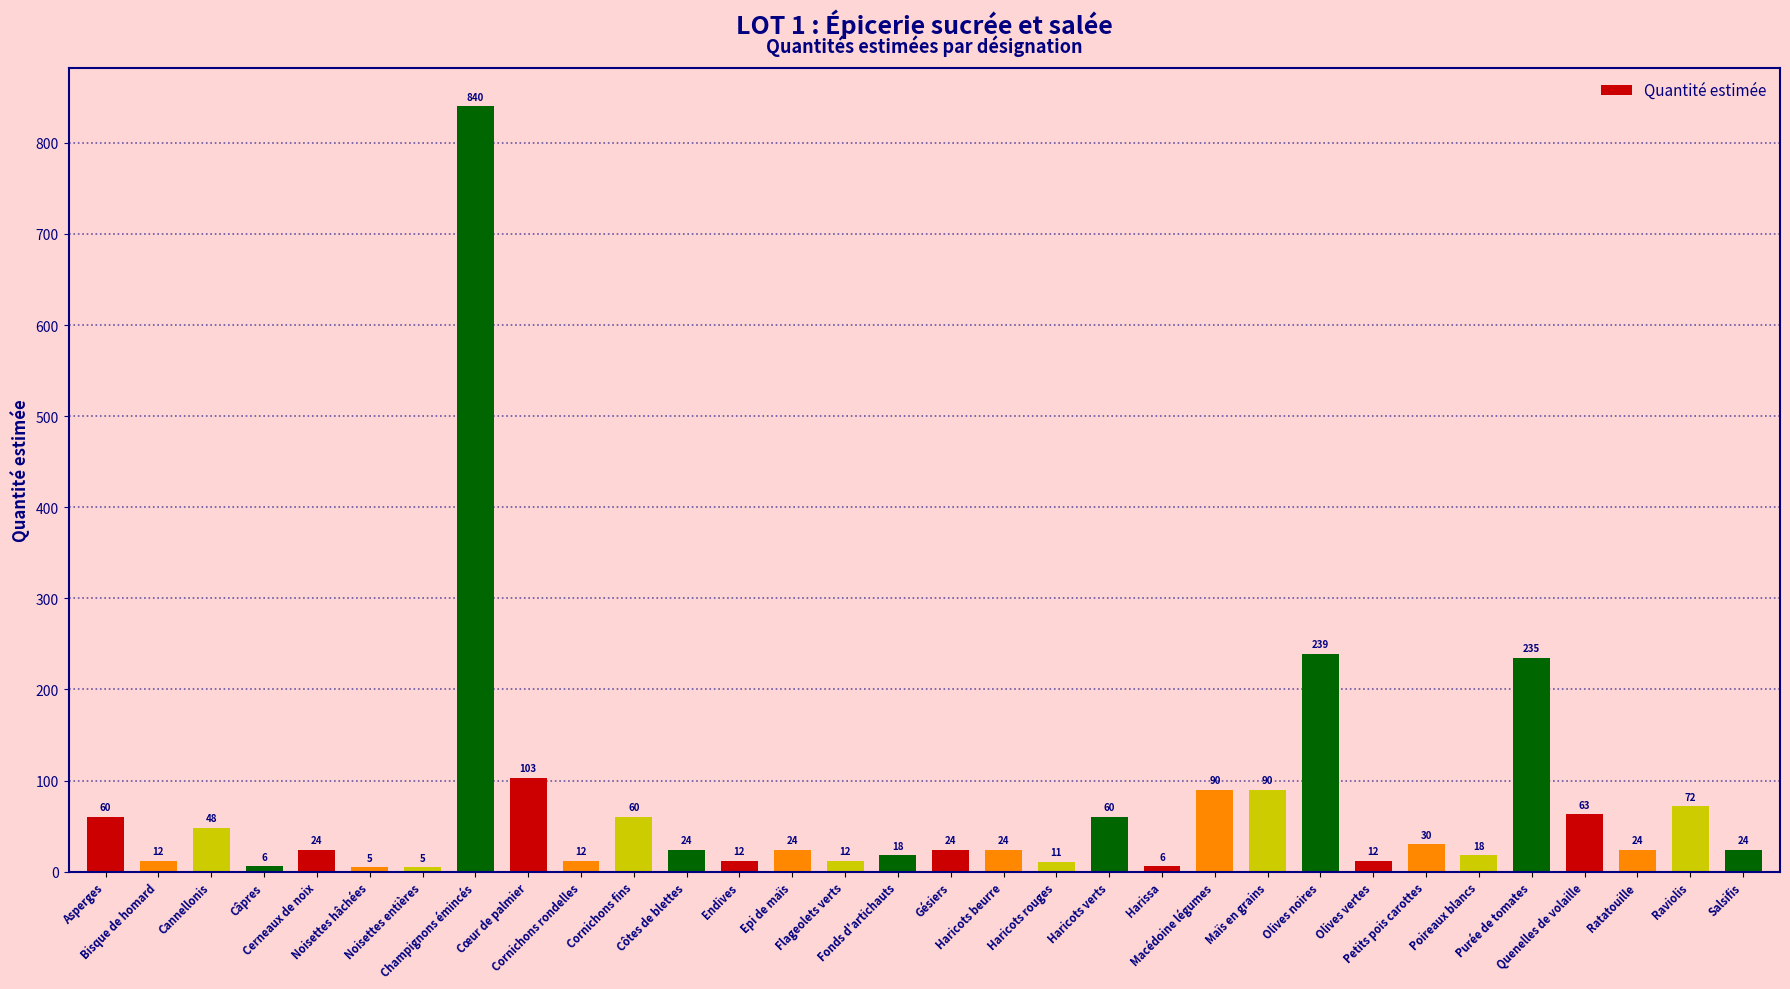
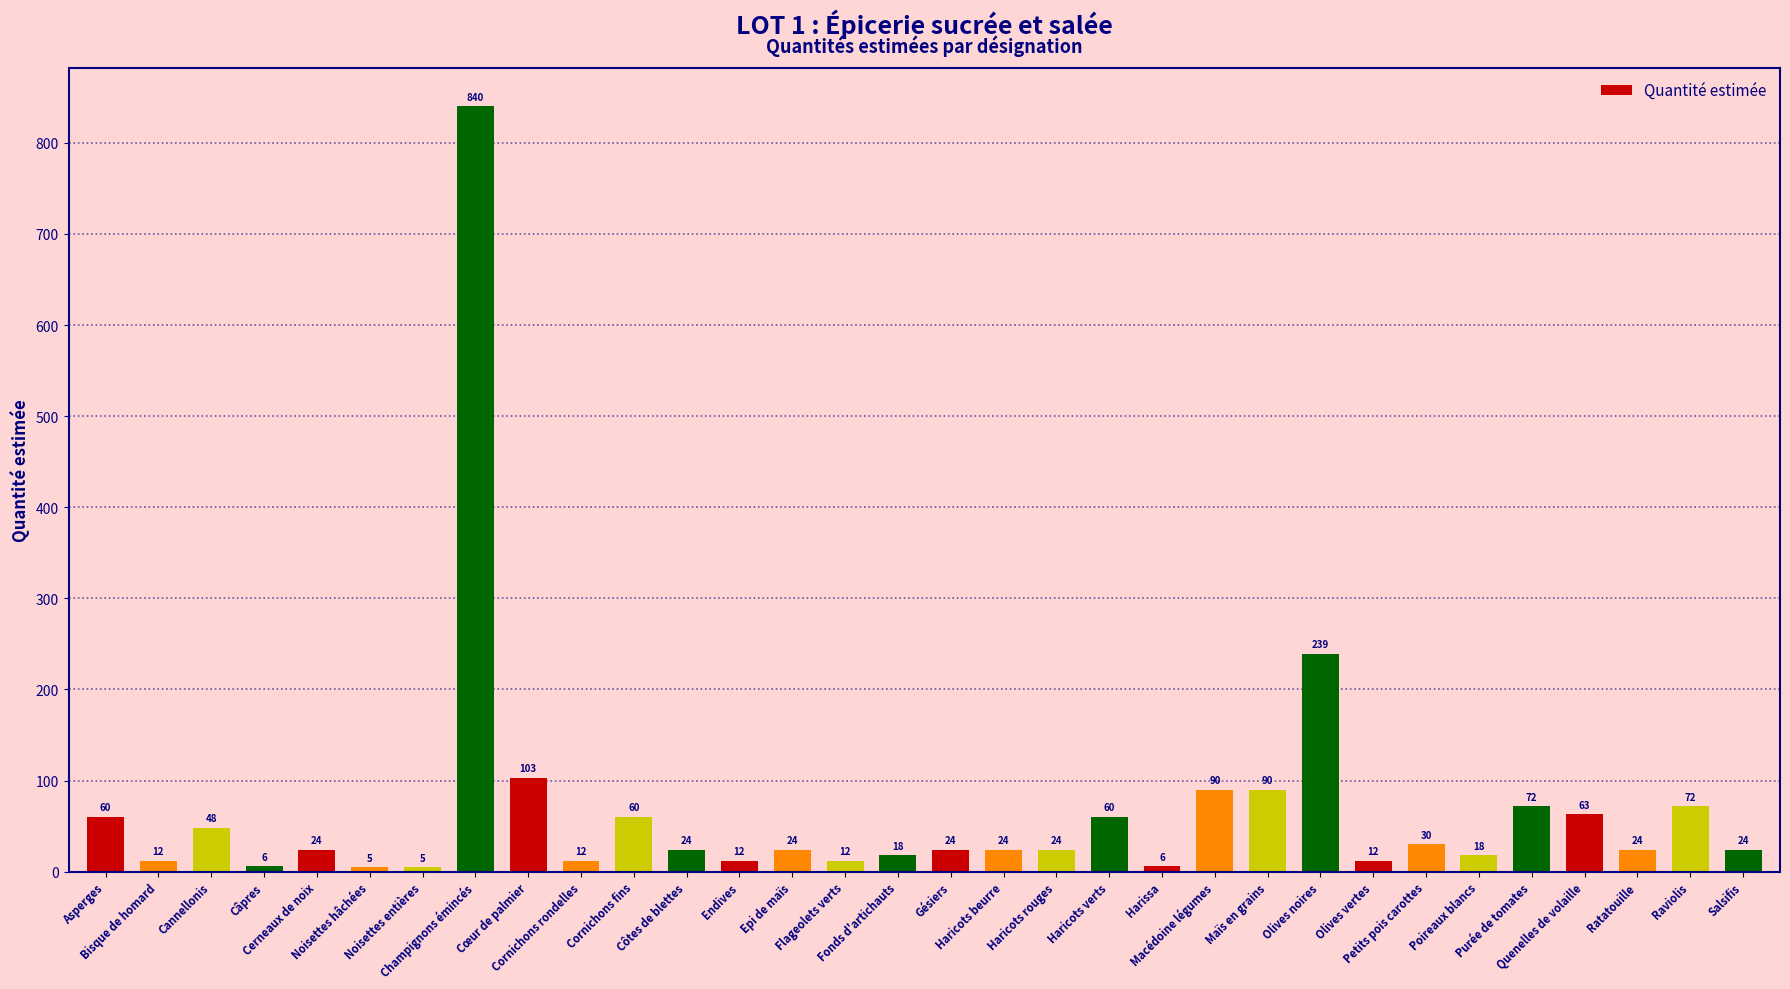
Haricots rouges: 11 -> 24
Purée de tomates: 235 -> 72
